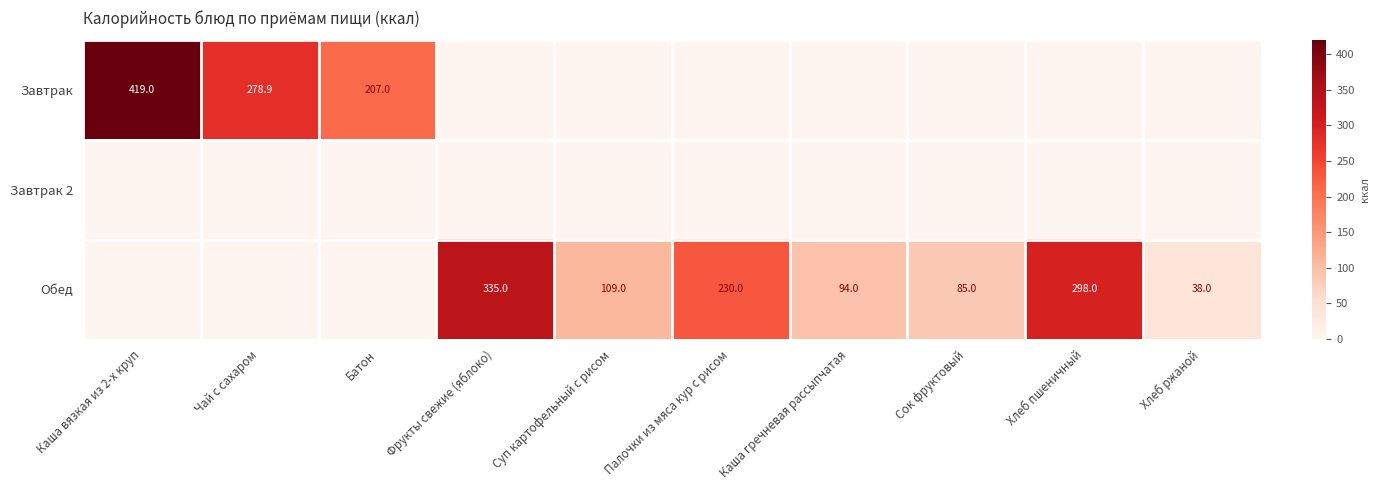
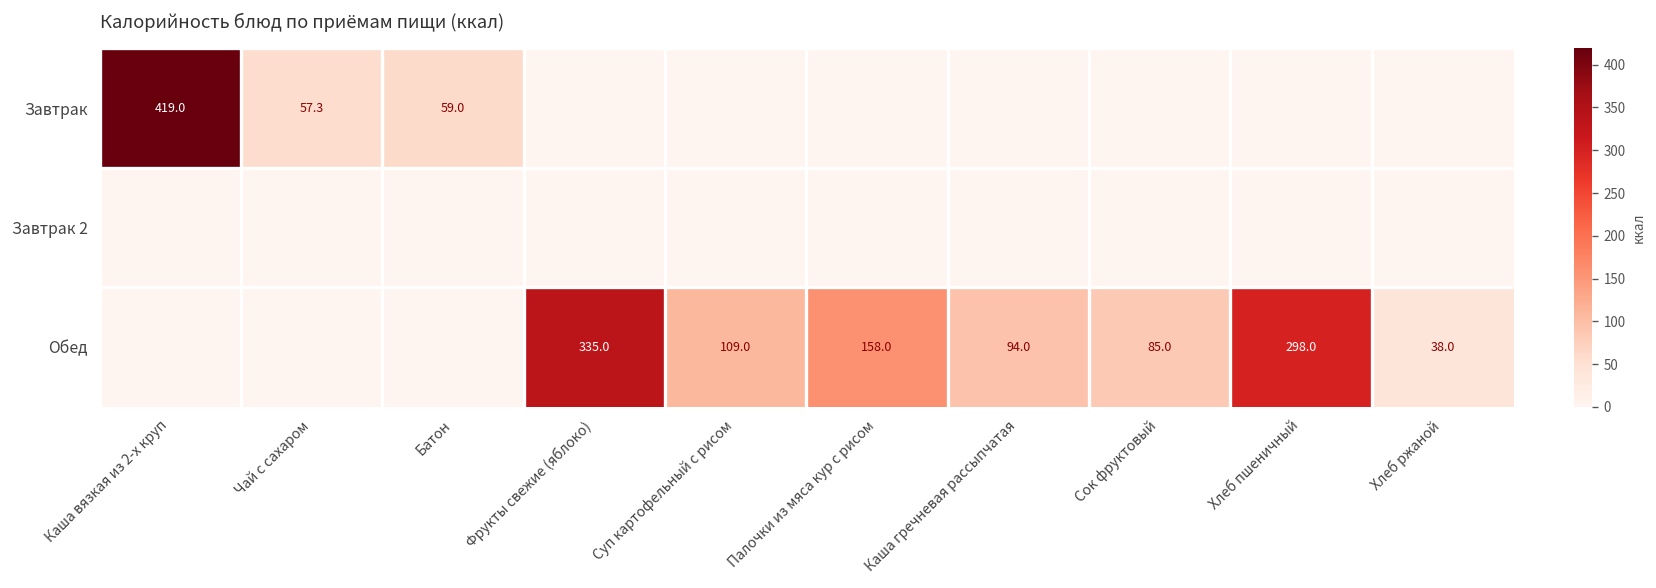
Завтрак, Чай с сахаром: 278.9 -> 57.3
Завтрак, Батон: 207.0 -> 59.0
Обед, Палочки из мяса кур с рисом: 230.0 -> 158.0
